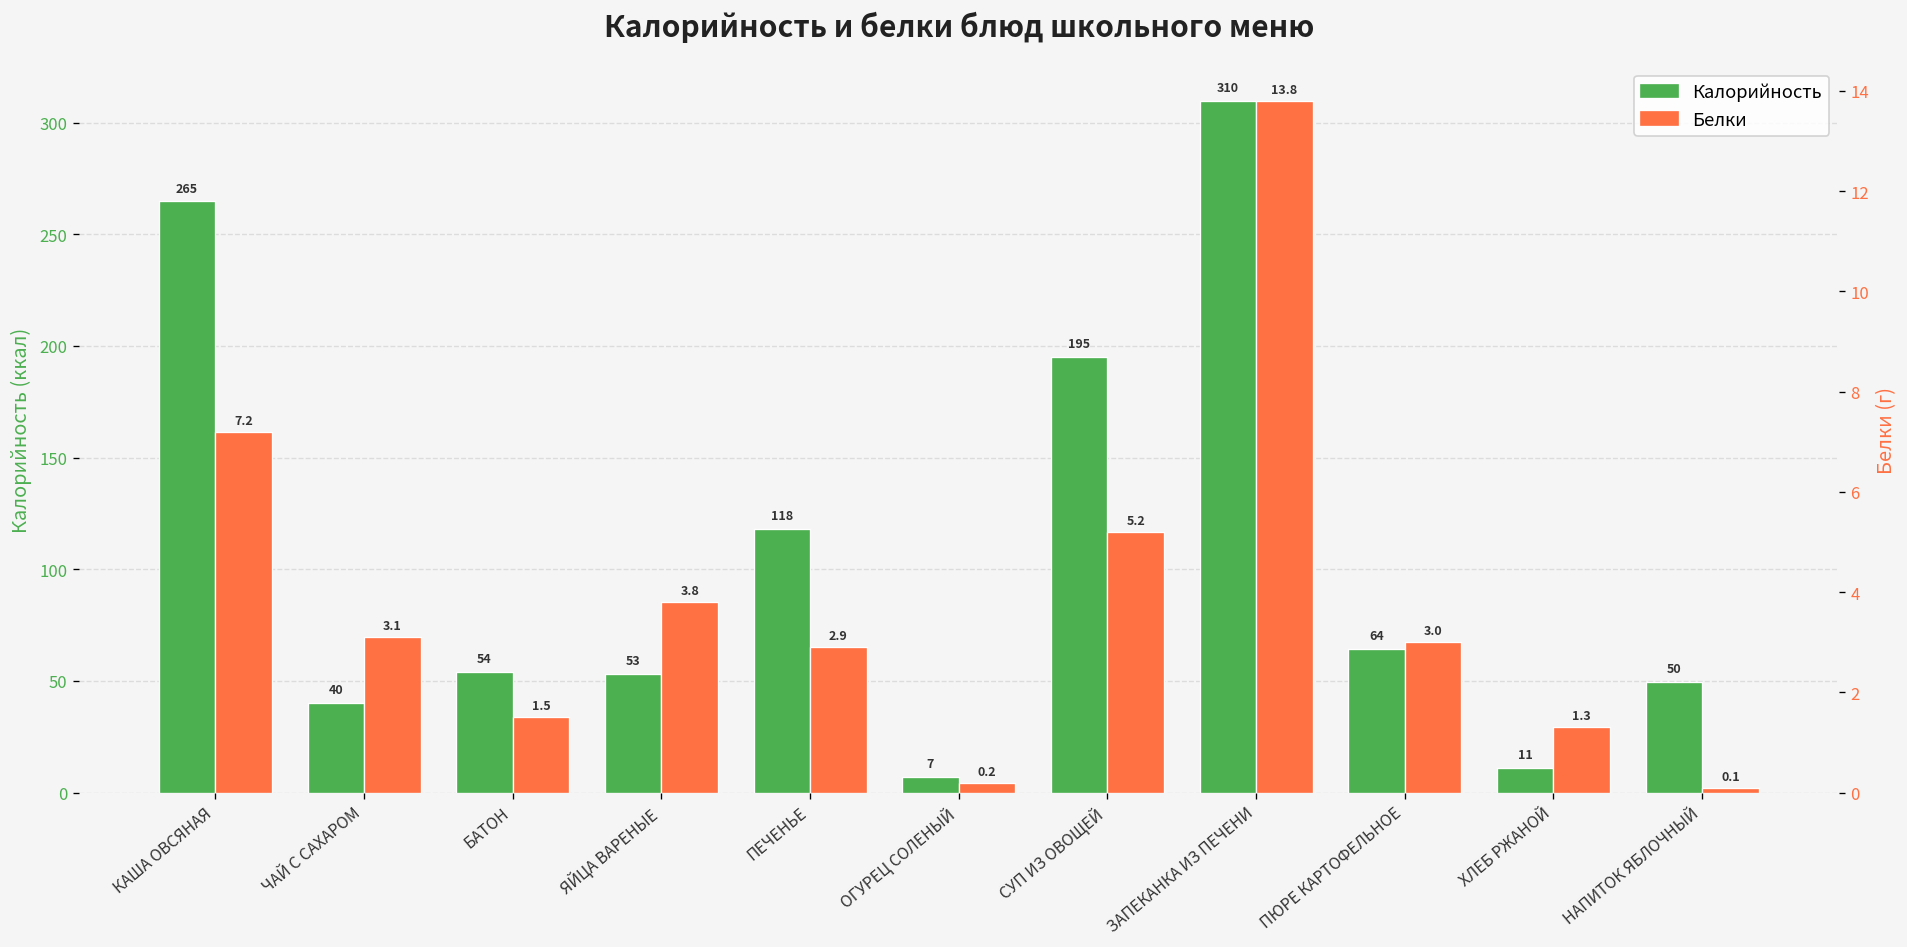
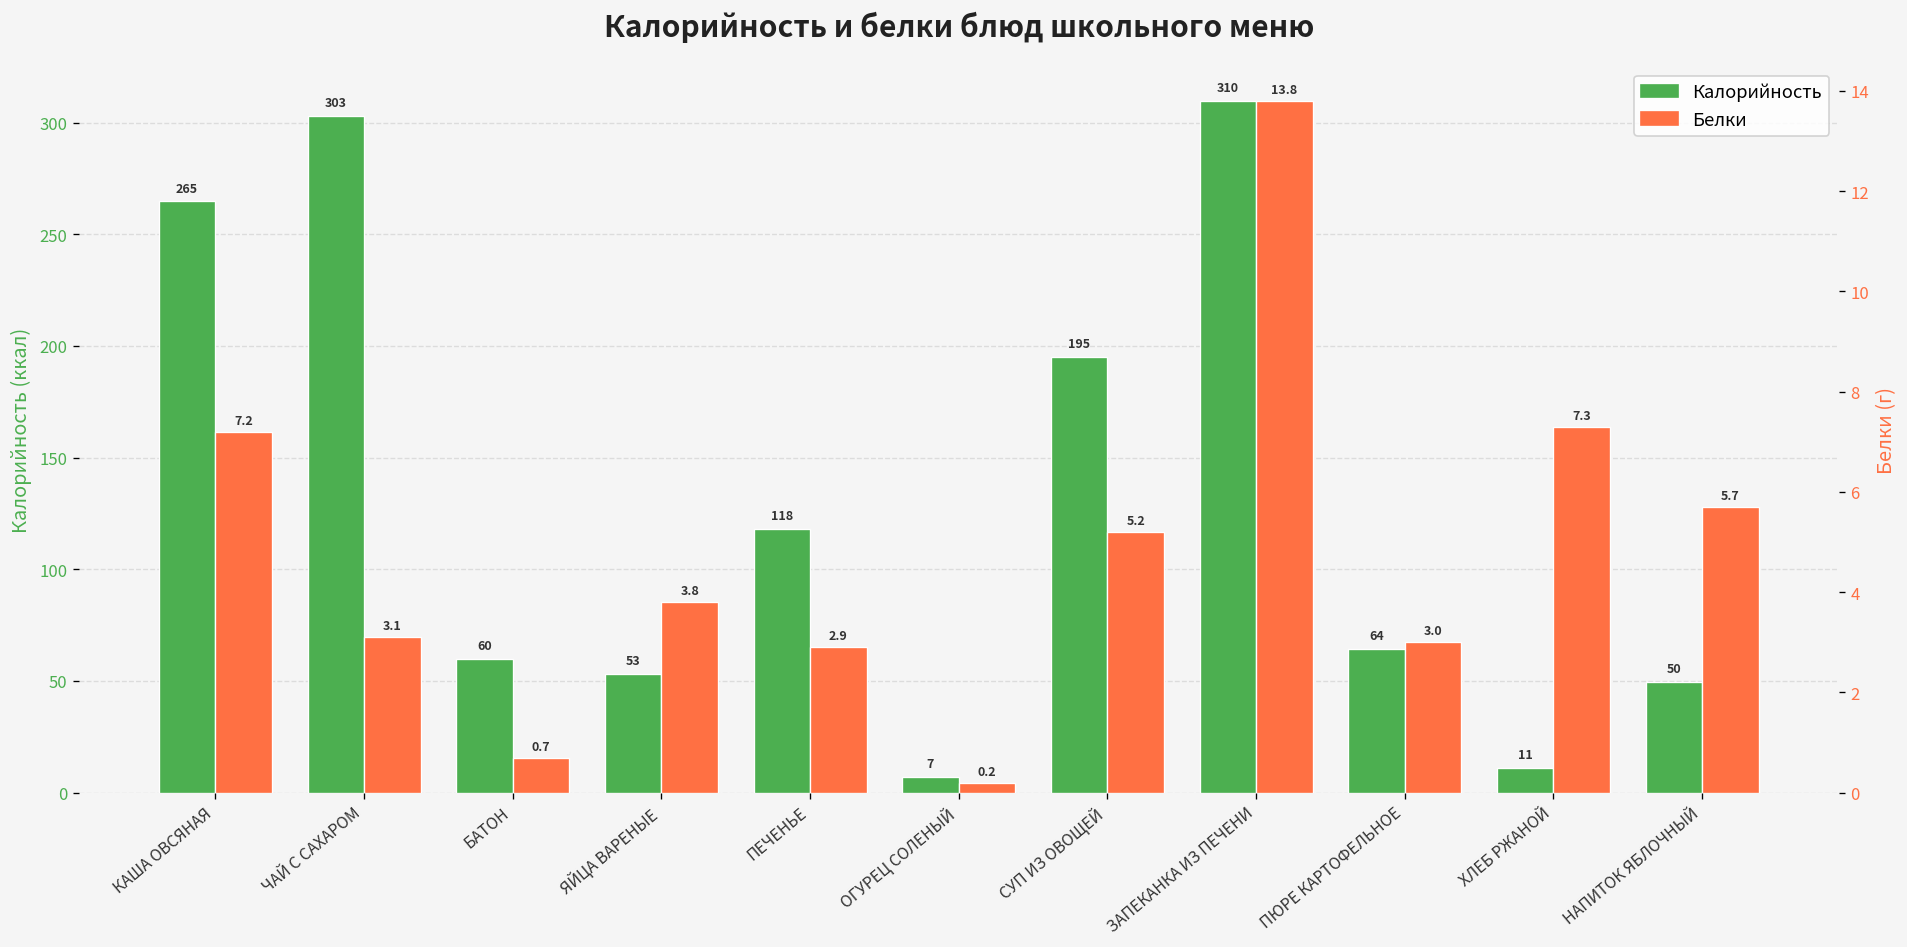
Калорийность, ЧАЙ С САХАРОМ: 40 -> 303
Калорийность, БАТОН: 54 -> 60
Белки, БАТОН: 1.5 -> 0.7
Белки, ХЛЕБ РЖАНОЙ: 1.3 -> 7.3
Белки, НАПИТОК ЯБЛОЧНЫЙ: 0.1 -> 5.7
